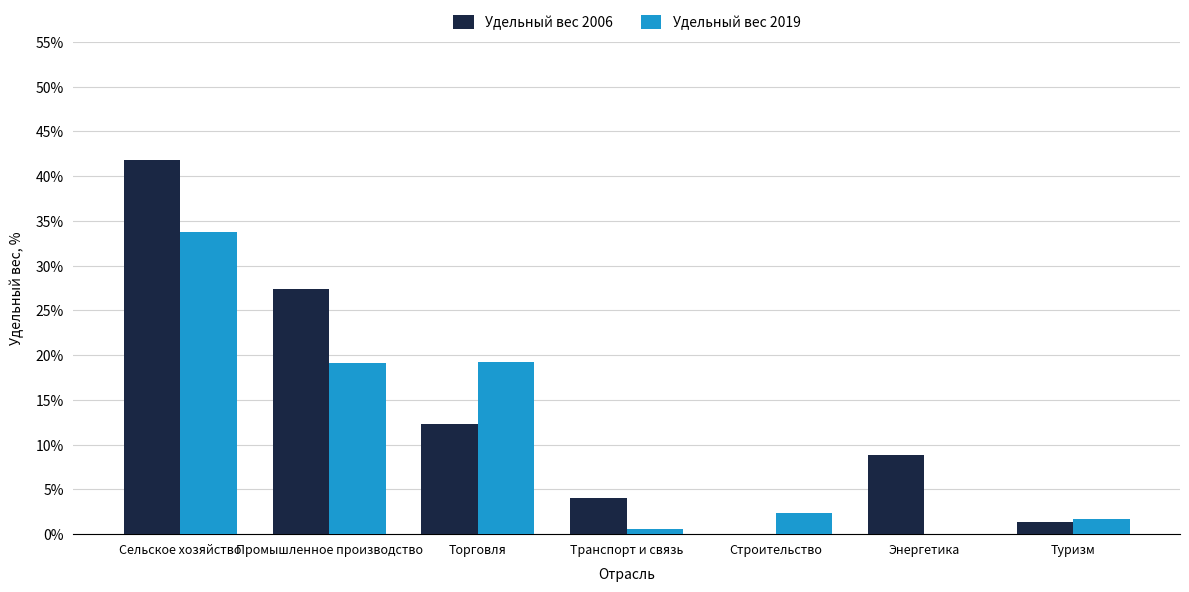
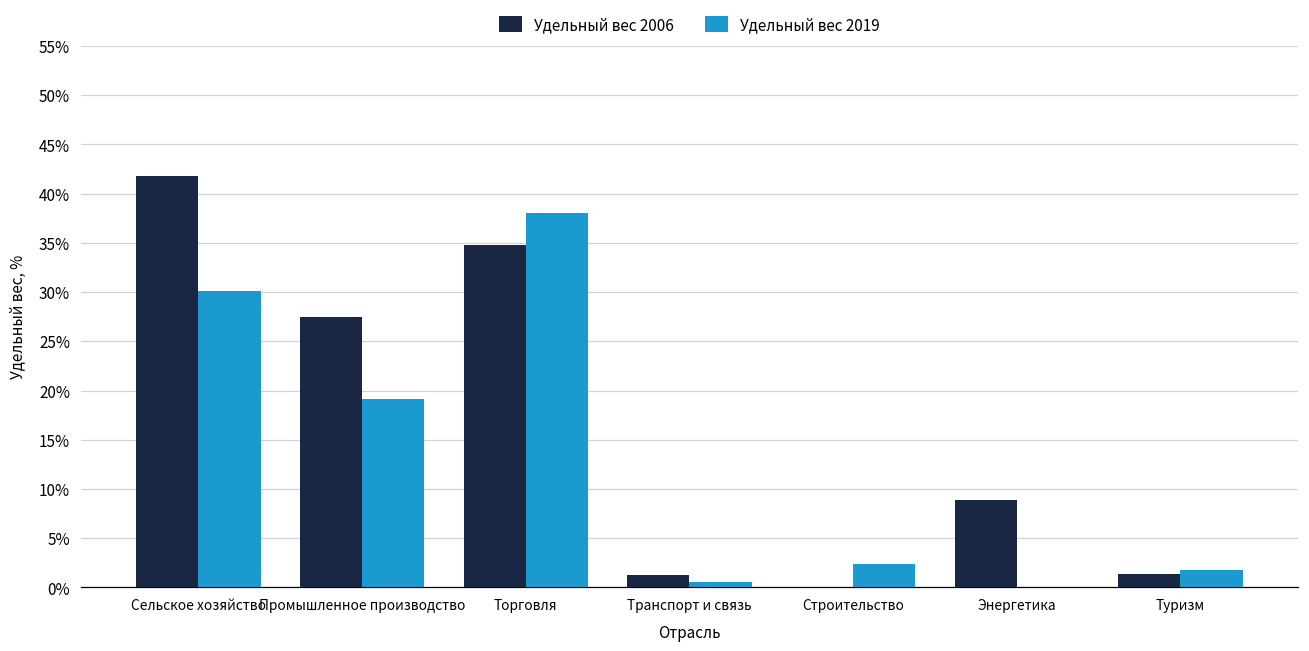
Удельный вес 2019, Сельское хозяйство: 34% -> 30%
Удельный вес 2006, Торговля: 12% -> 35%
Удельный вес 2019, Торговля: 19% -> 38%
Удельный вес 2006, Транспорт и связь: 4% -> 1%
